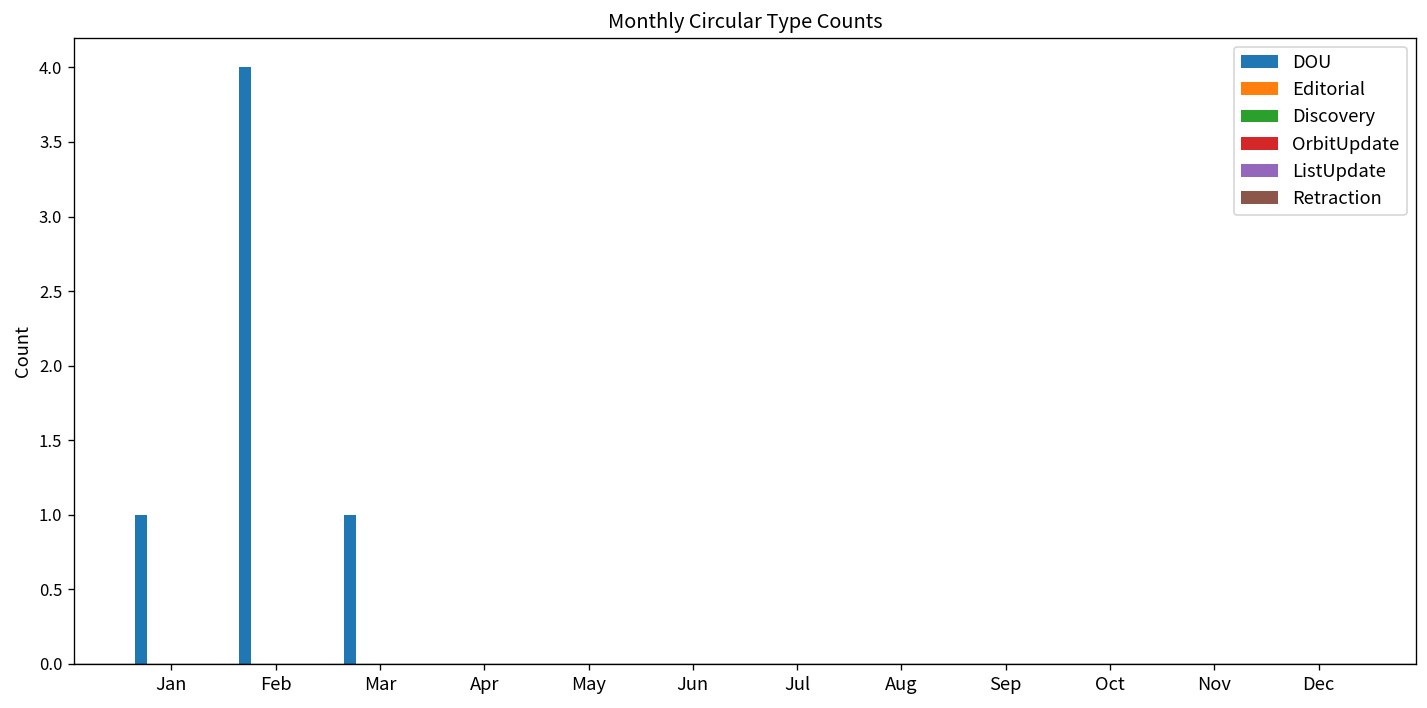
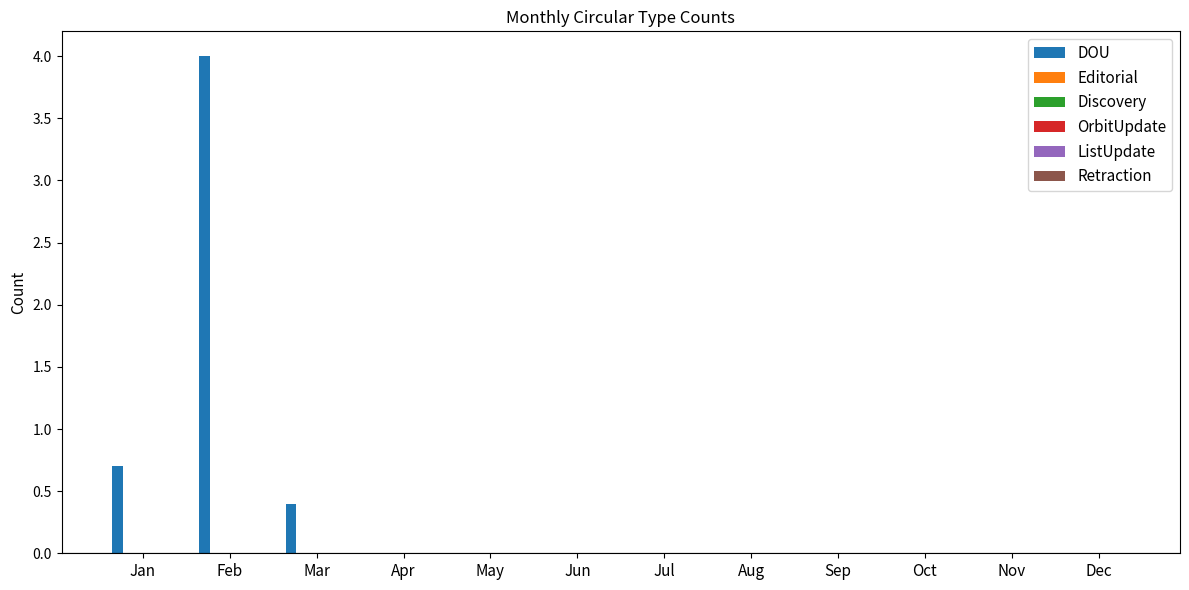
DOU, Jan: 1.0 -> 0.7
DOU, Mar: 1.0 -> 0.4
